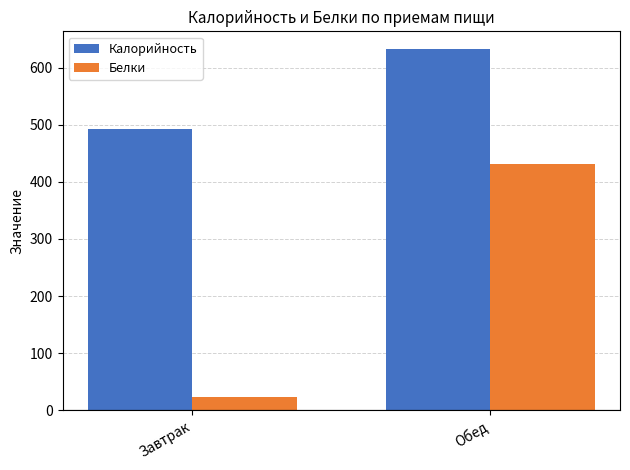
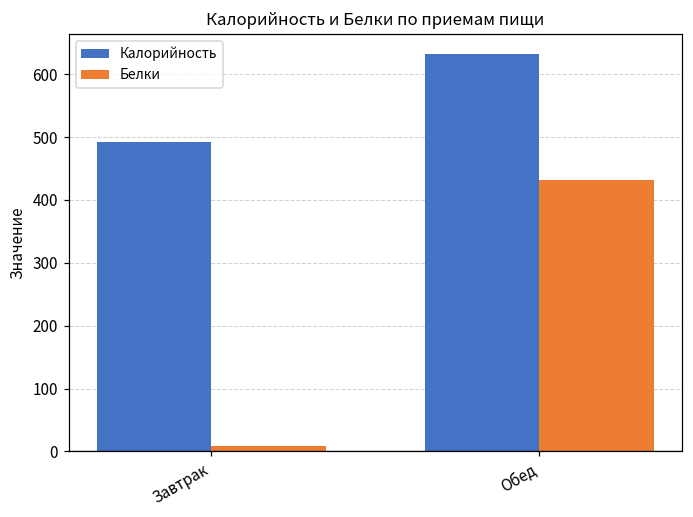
Белки, Завтрак: 20 -> 10
